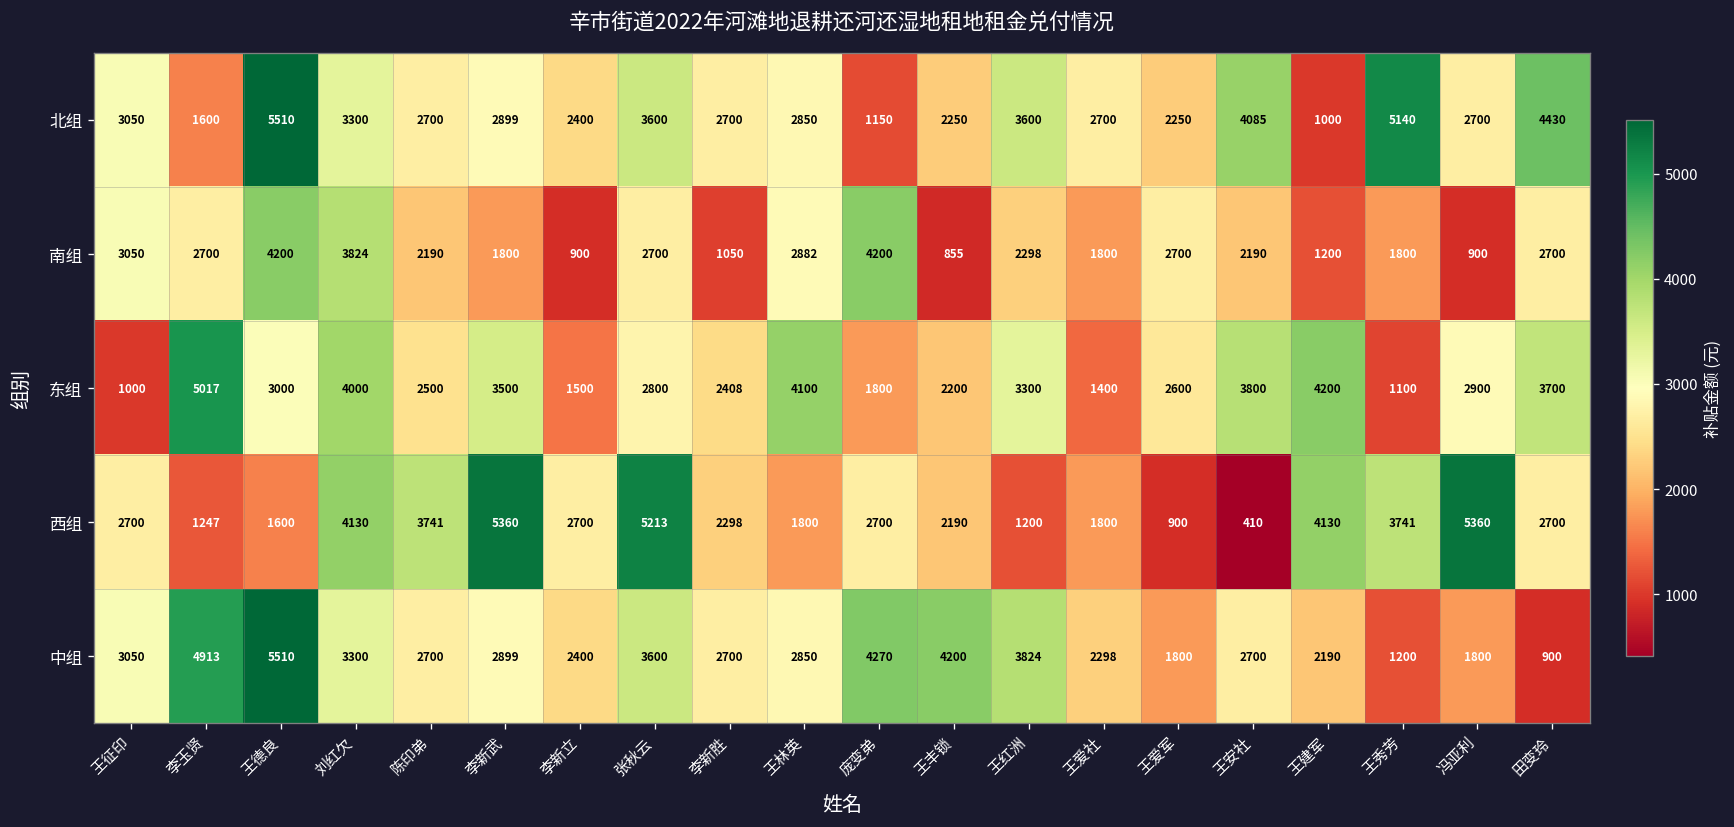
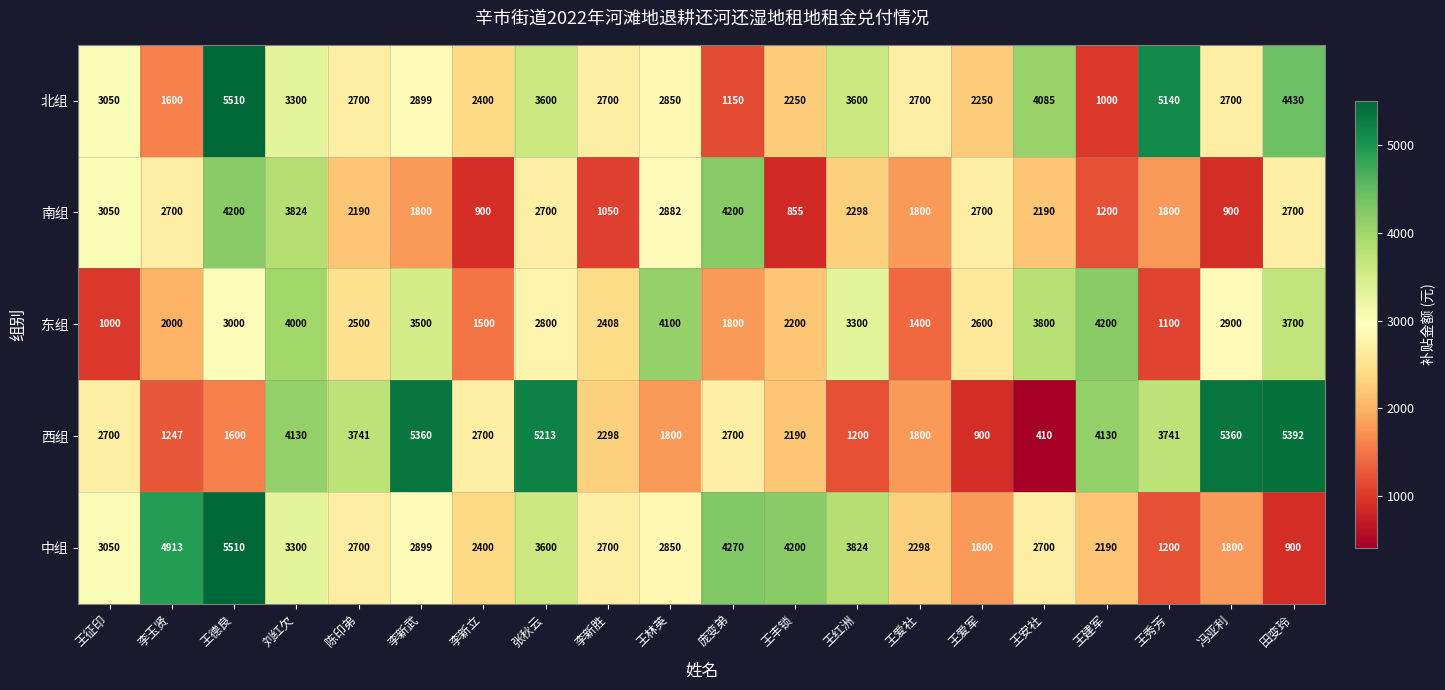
东组, 李玉贤: 5017 -> 2000
西组, 田变玲: 2700 -> 5392
